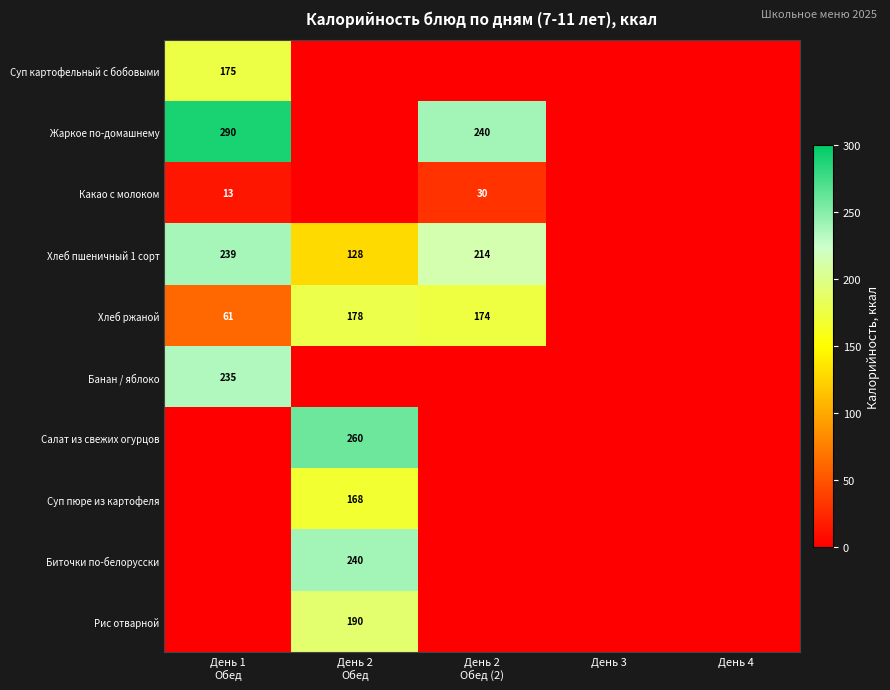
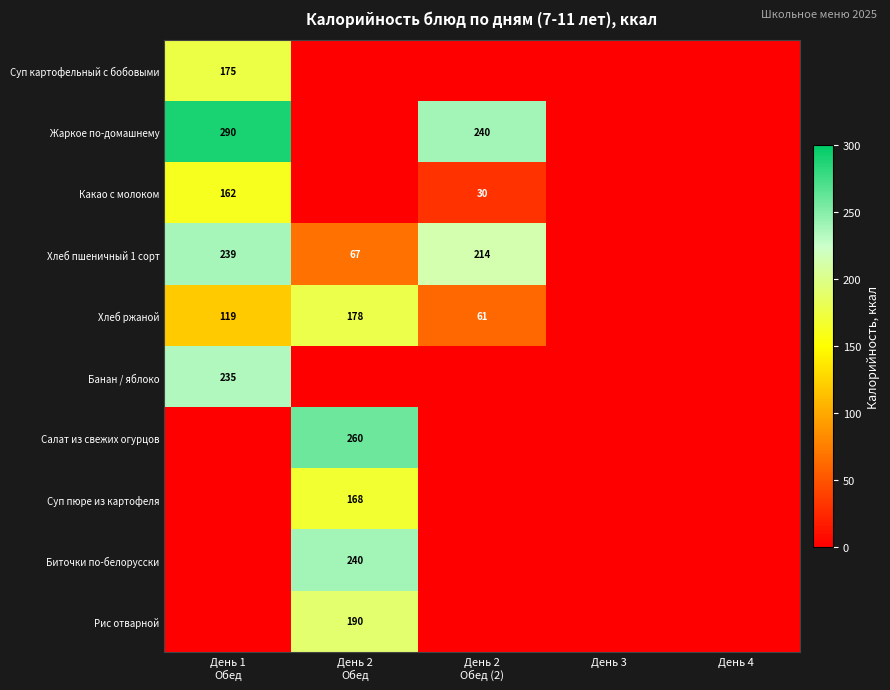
Какао с молоком, День 1 Обед: 13 -> 162
Хлеб пшеничный 1 сорт, День 2 Обед: 128 -> 67
Хлеб ржаной, День 1 Обед: 61 -> 119
Хлеб ржаной, День 2 Обед (2): 174 -> 61
